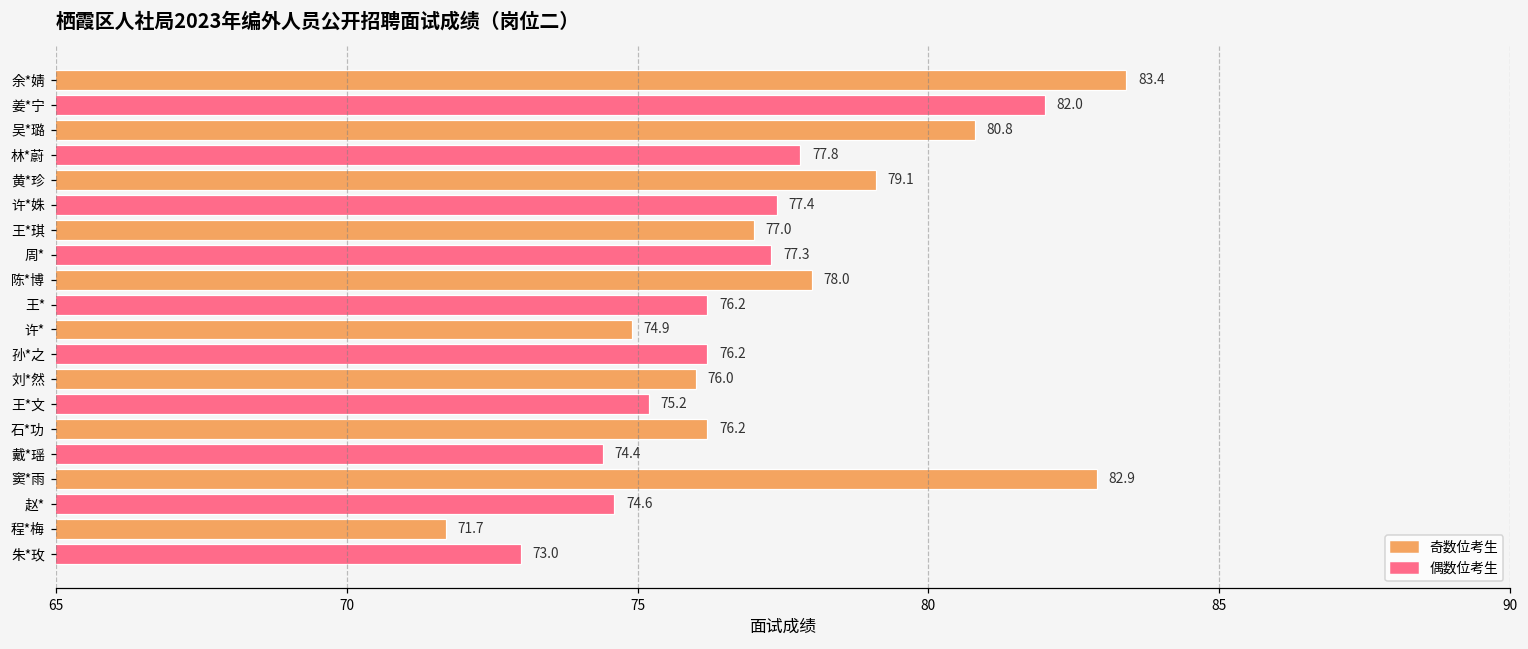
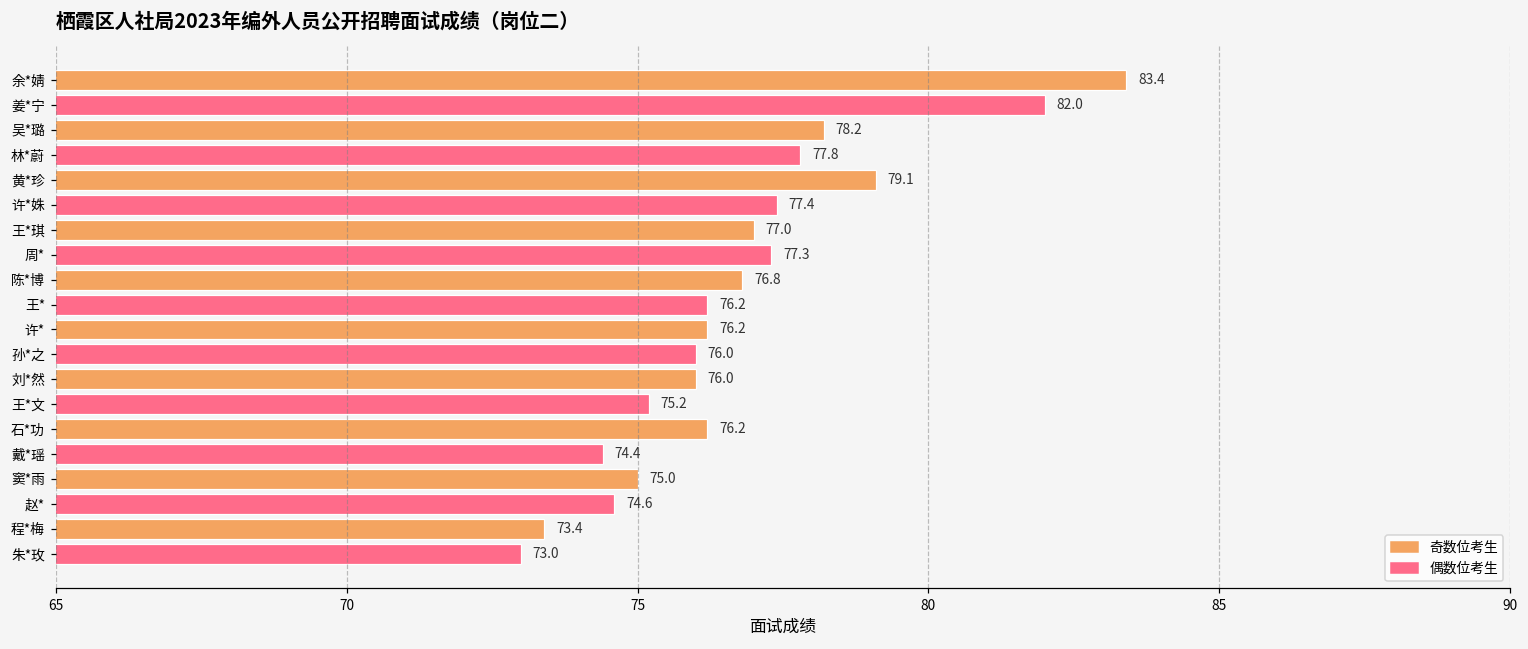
吴*璐: 80.8 -> 78.2
陈*博: 78.0 -> 76.8
许*: 74.9 -> 76.2
孙*之: 76.2 -> 76.0
窦*雨: 82.9 -> 75.0
程*梅: 71.7 -> 73.4
